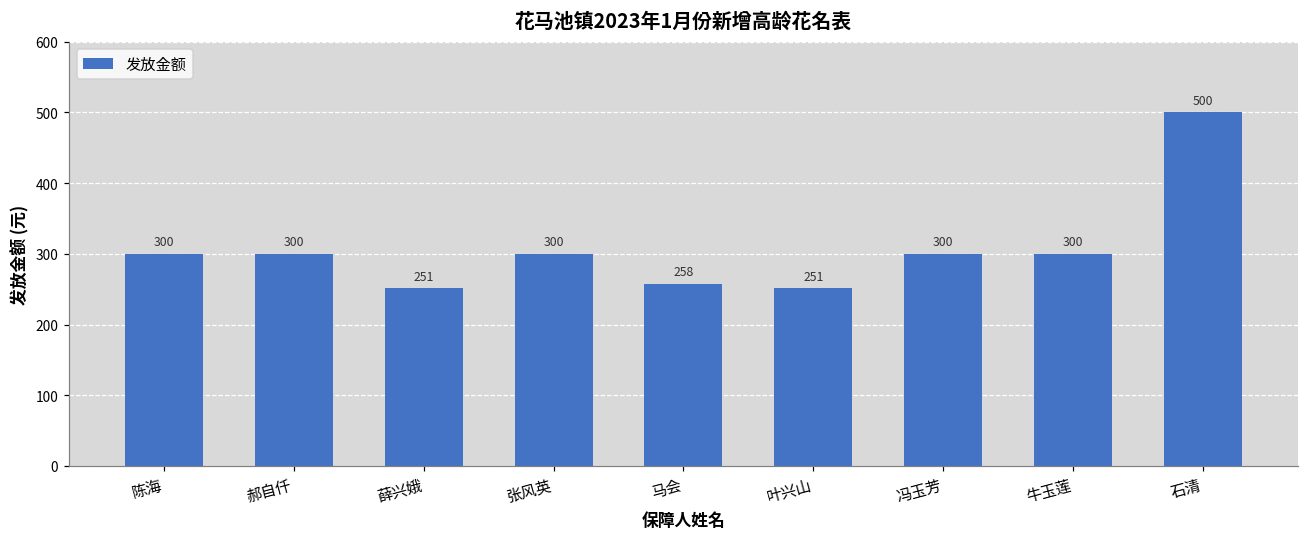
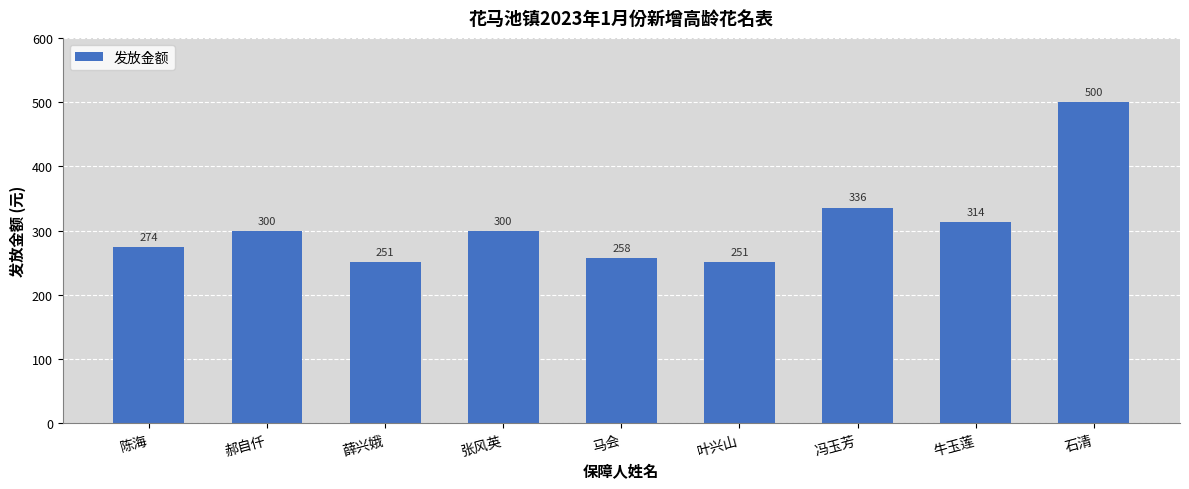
陈海: 300 -> 274
冯玉芳: 300 -> 336
牛玉莲: 300 -> 314
